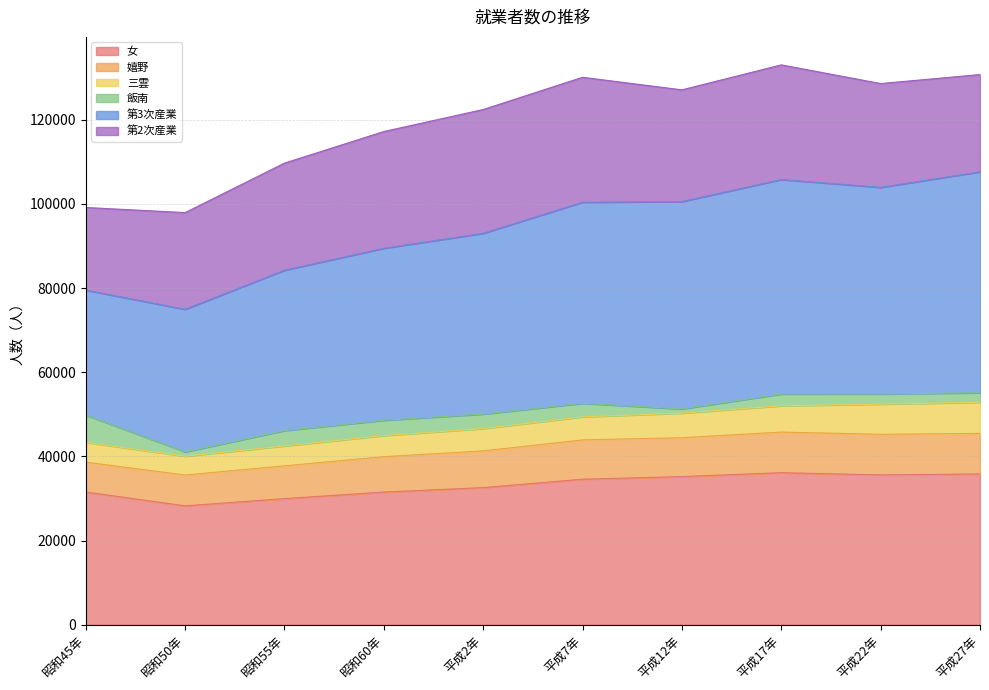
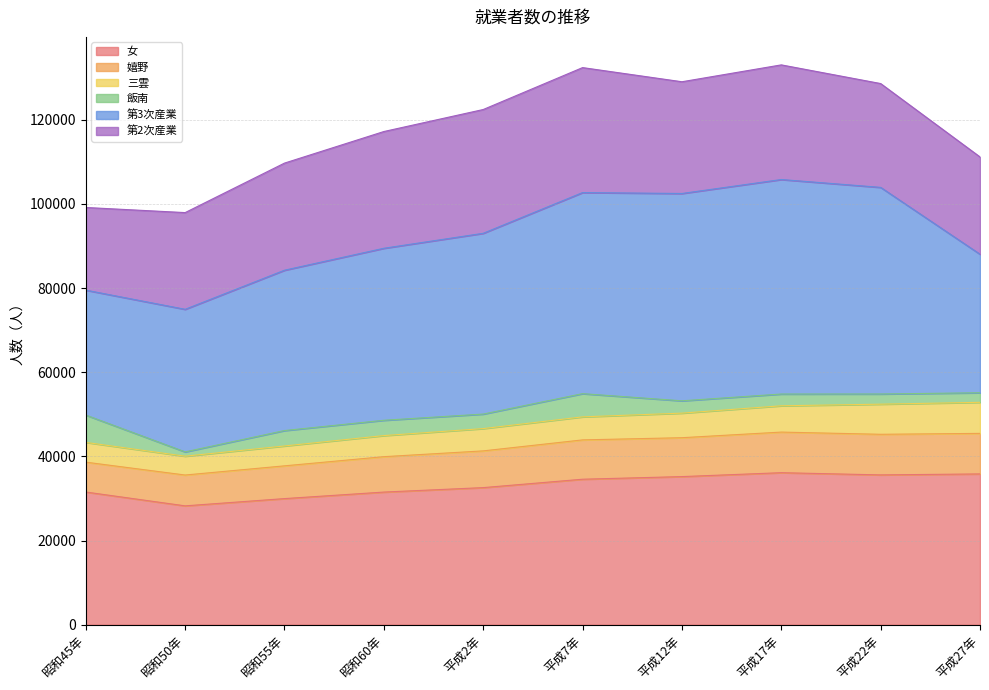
飯南, 平成7年: 3000 -> 6000
飯南, 平成12年: 1000 -> 3000
第3次産業, 平成27年: 53000 -> 33000
